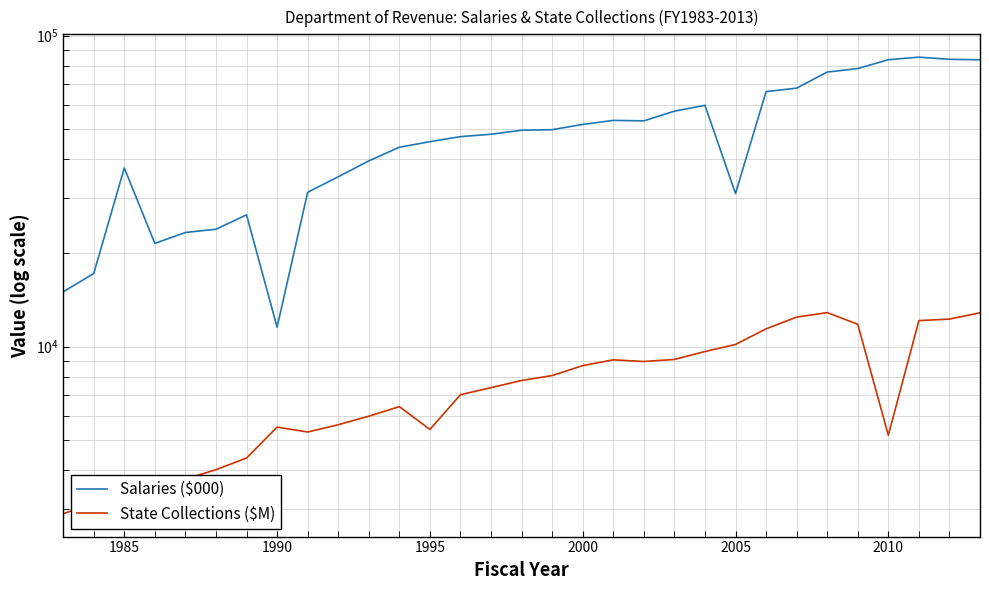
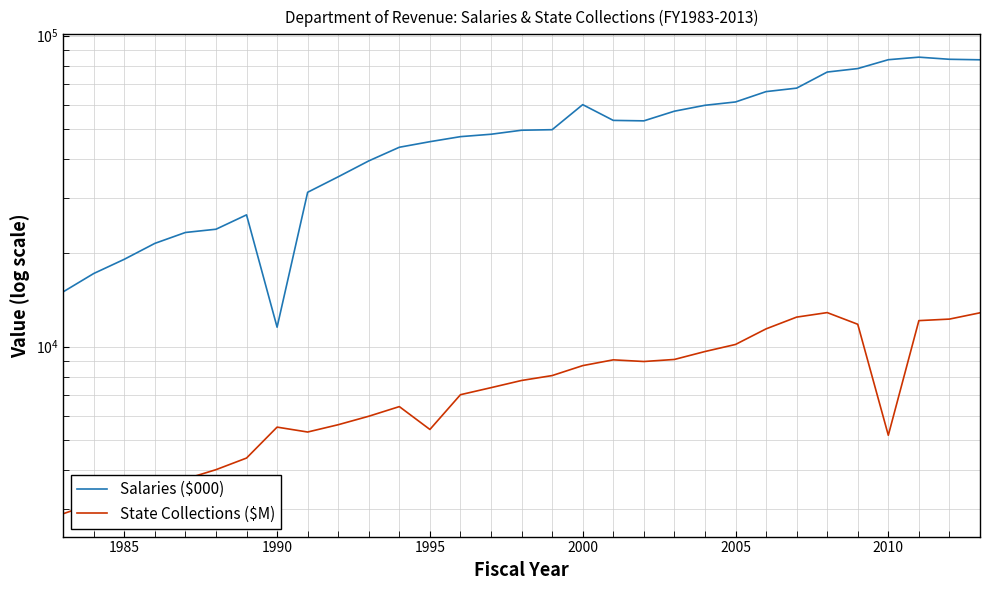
Salaries ($000), 1985: 38000 -> 19000
Salaries ($000), 2000: 52000 -> 60000
Salaries ($000), 2005: 31000 -> 61000
